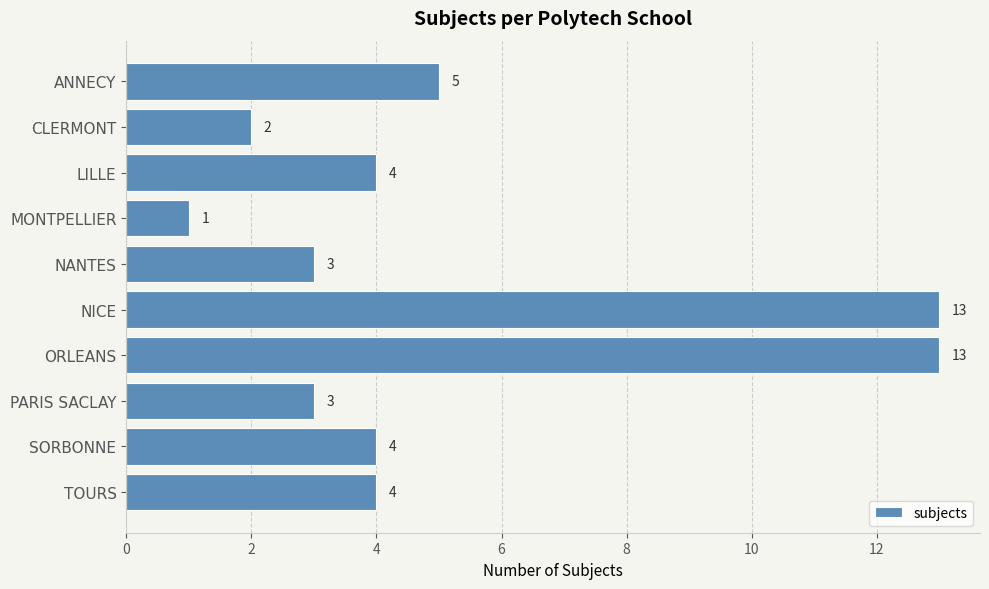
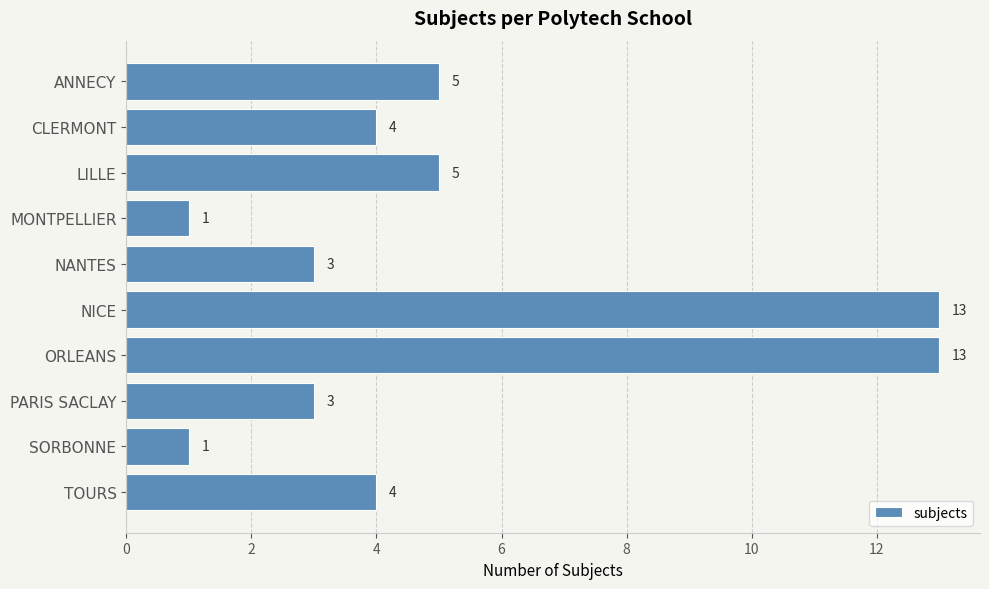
CLERMONT: 2 -> 4
LILLE: 4 -> 5
SORBONNE: 4 -> 1
